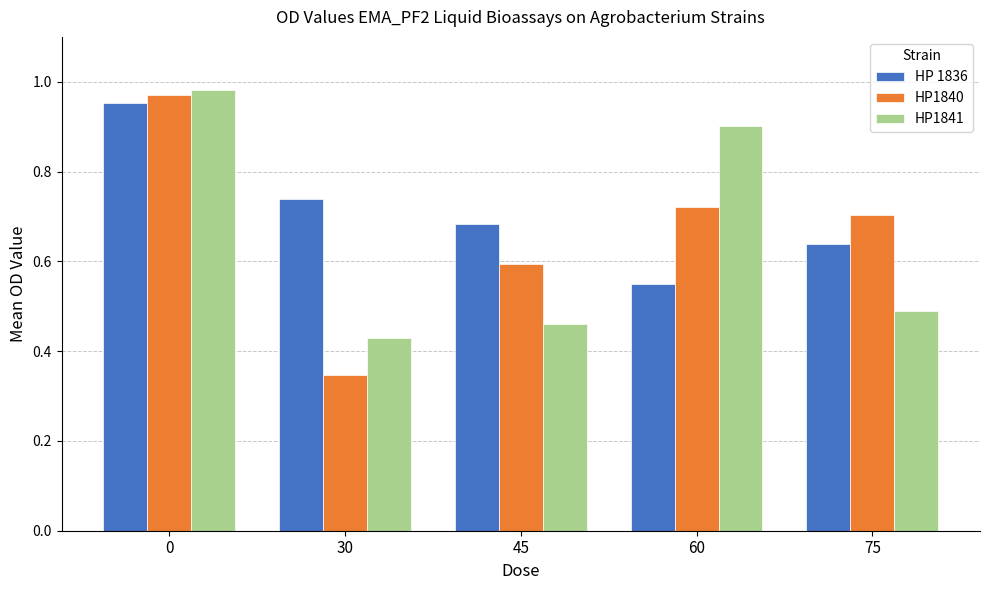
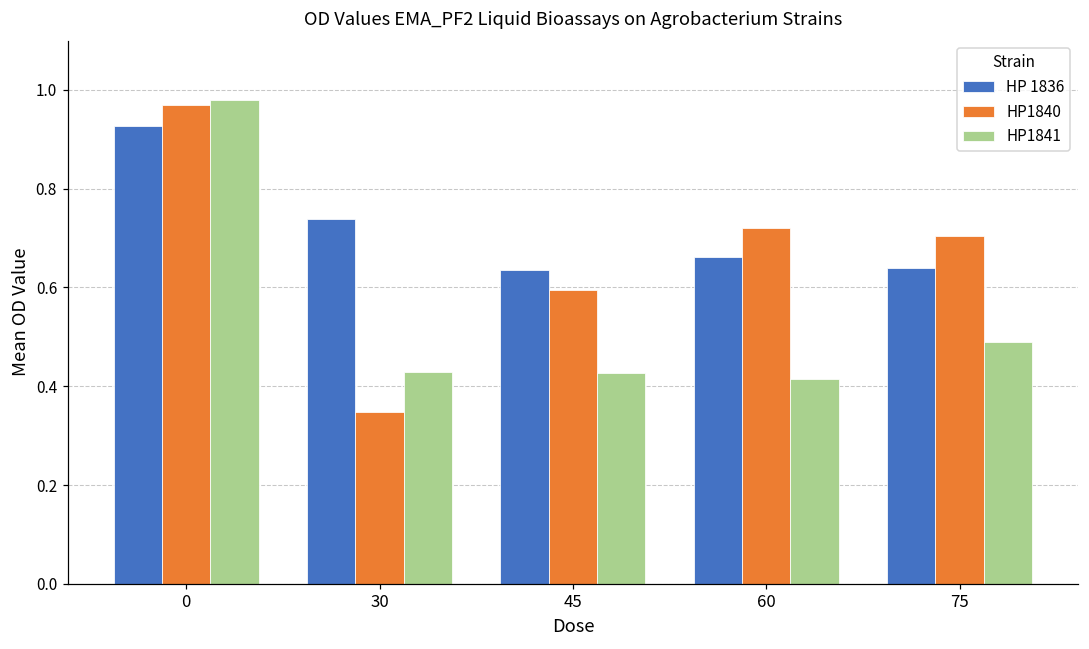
HP 1836, 0: 0.95 -> 0.93
HP 1836, 45: 0.68 -> 0.63
HP1841, 45: 0.46 -> 0.43
HP 1836, 60: 0.55 -> 0.66
HP1841, 60: 0.90 -> 0.41
